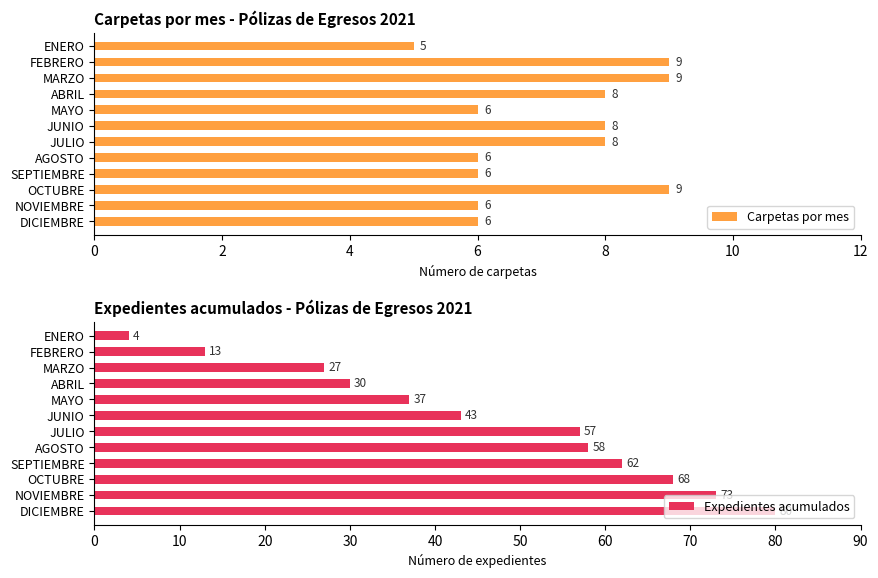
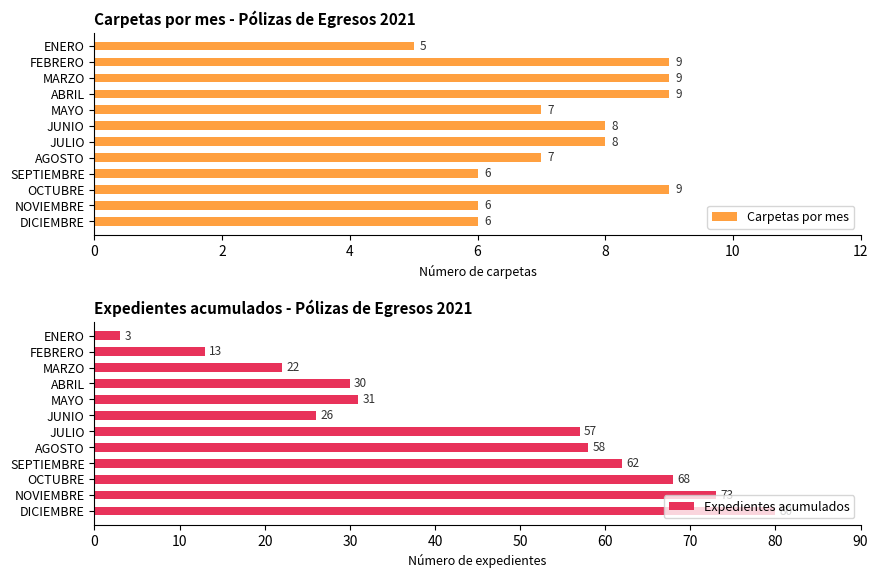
Carpetas por mes - Pólizas de Egresos 2021, ABRIL: 8 -> 9
Carpetas por mes - Pólizas de Egresos 2021, MAYO: 6 -> 7
Carpetas por mes - Pólizas de Egresos 2021, AGOSTO: 6 -> 7
Expedientes acumulados - Pólizas de Egresos 2021, ENERO: 4 -> 3
Expedientes acumulados - Pólizas de Egresos 2021, MARZO: 27 -> 22
Expedientes acumulados - Pólizas de Egresos 2021, MAYO: 37 -> 31
Expedientes acumulados - Pólizas de Egresos 2021, JUNIO: 43 -> 26
